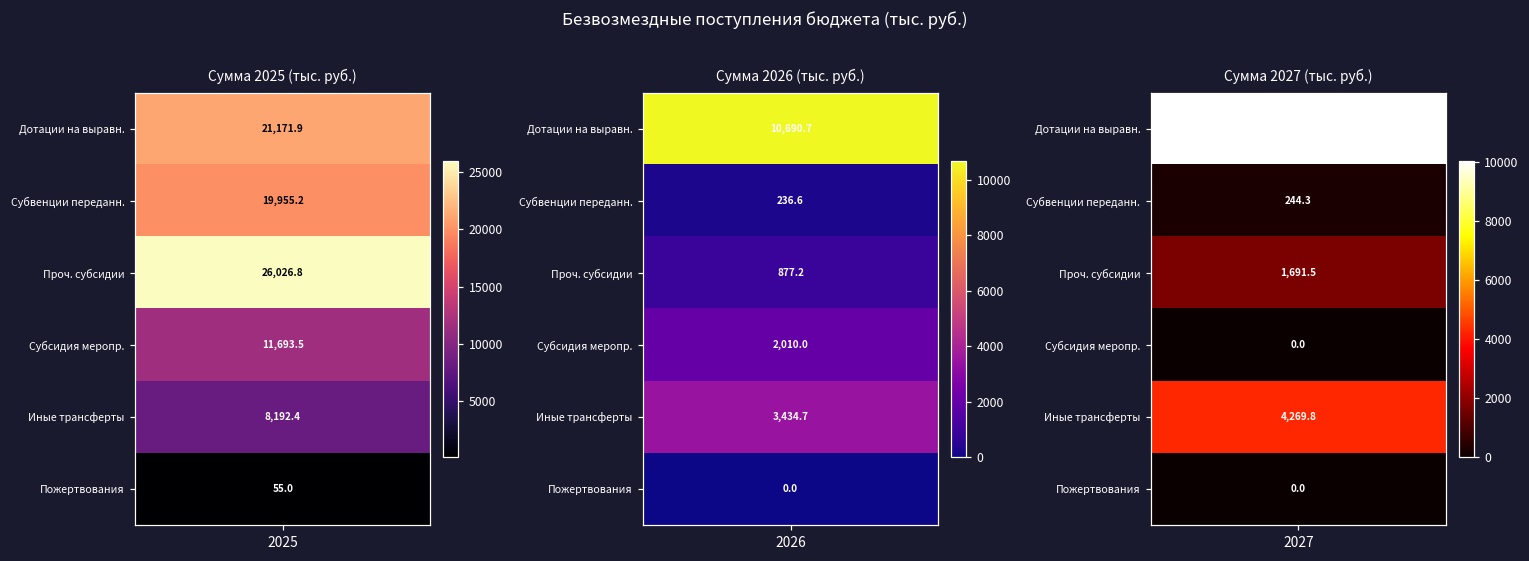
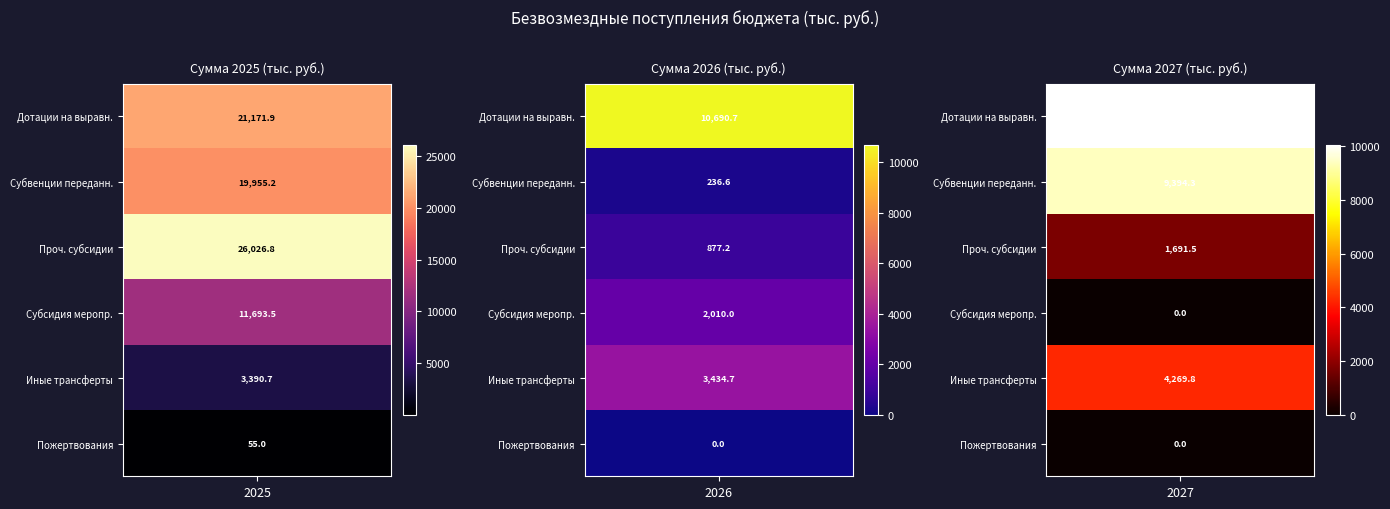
Сумма 2025 (тыс. руб.), Иные трансферты, 2025: 8,192.4 -> 3,390.7
Сумма 2027 (тыс. руб.), Субвенции переданн., 2027: 244.3 -> 9,394.3
